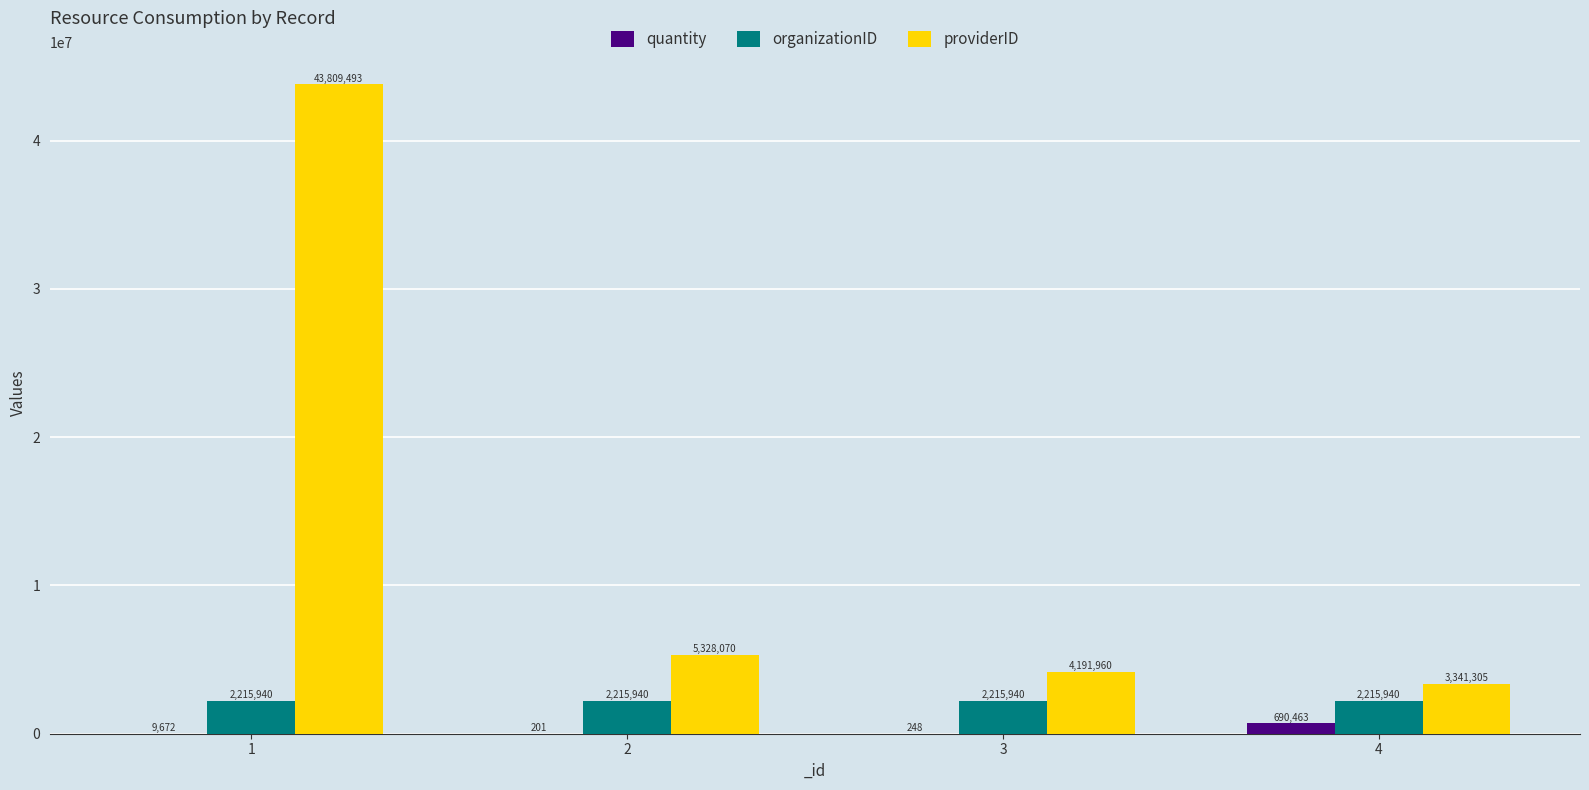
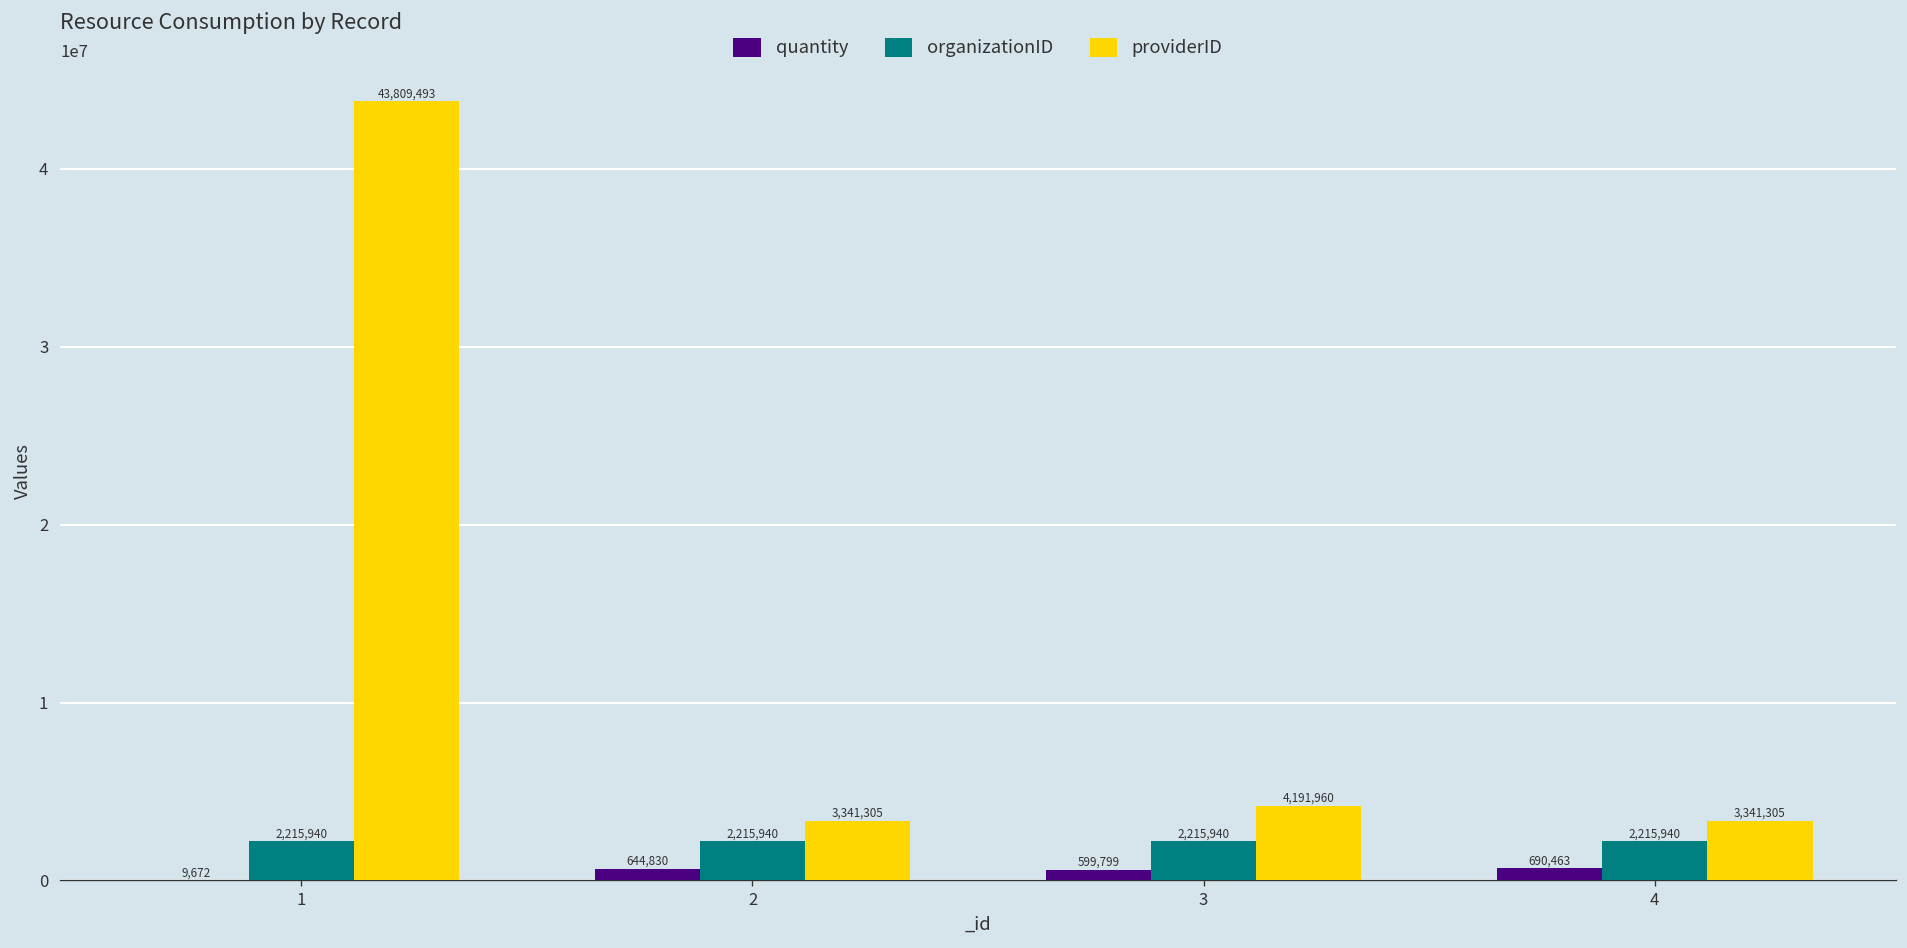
quantity, 2: 201 -> 644,830
providerID, 2: 5,328,070 -> 3,341,305
quantity, 3: 248 -> 599,799
